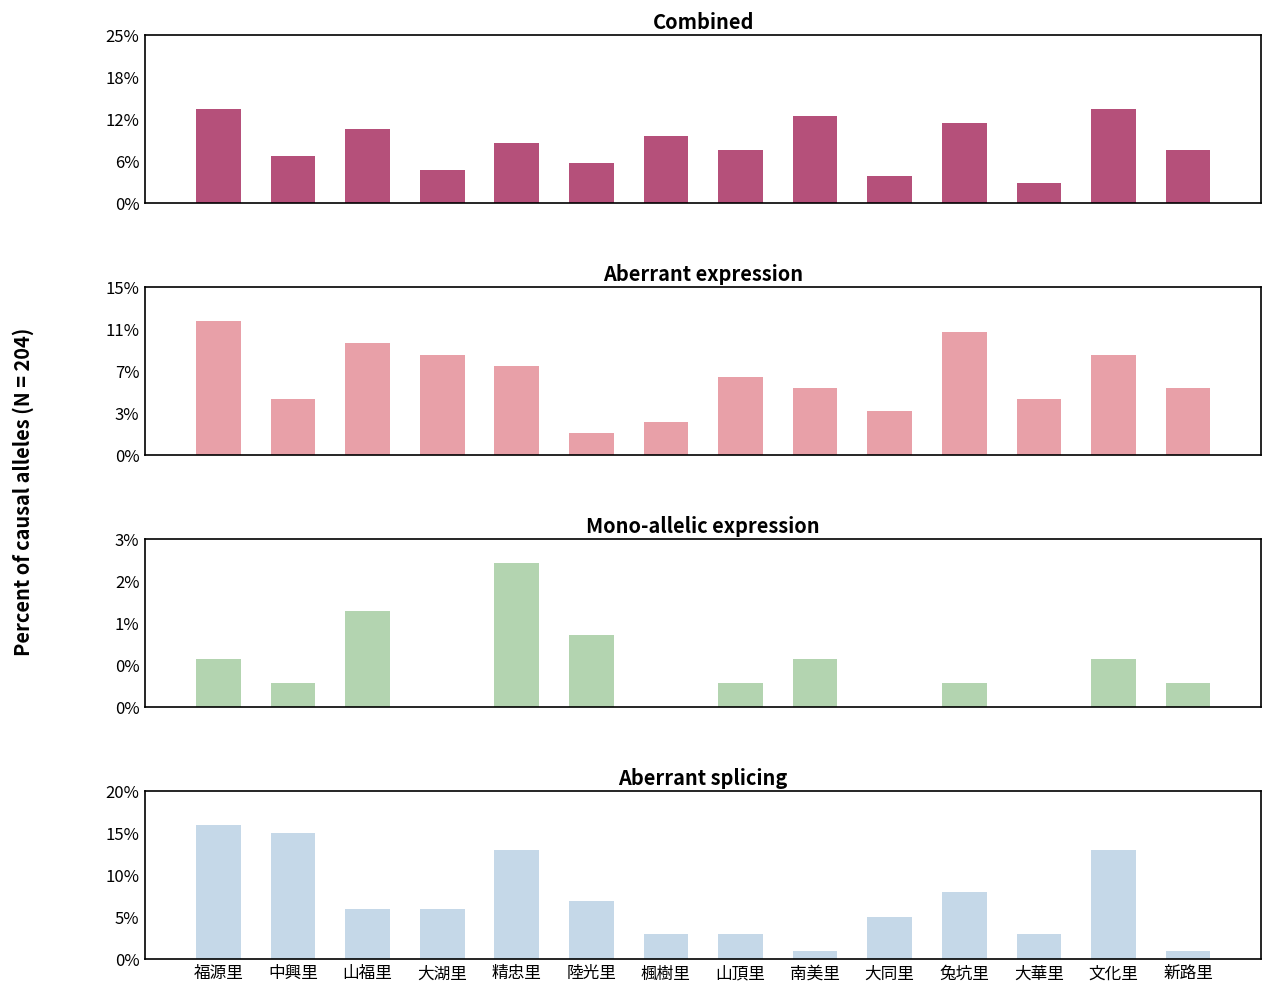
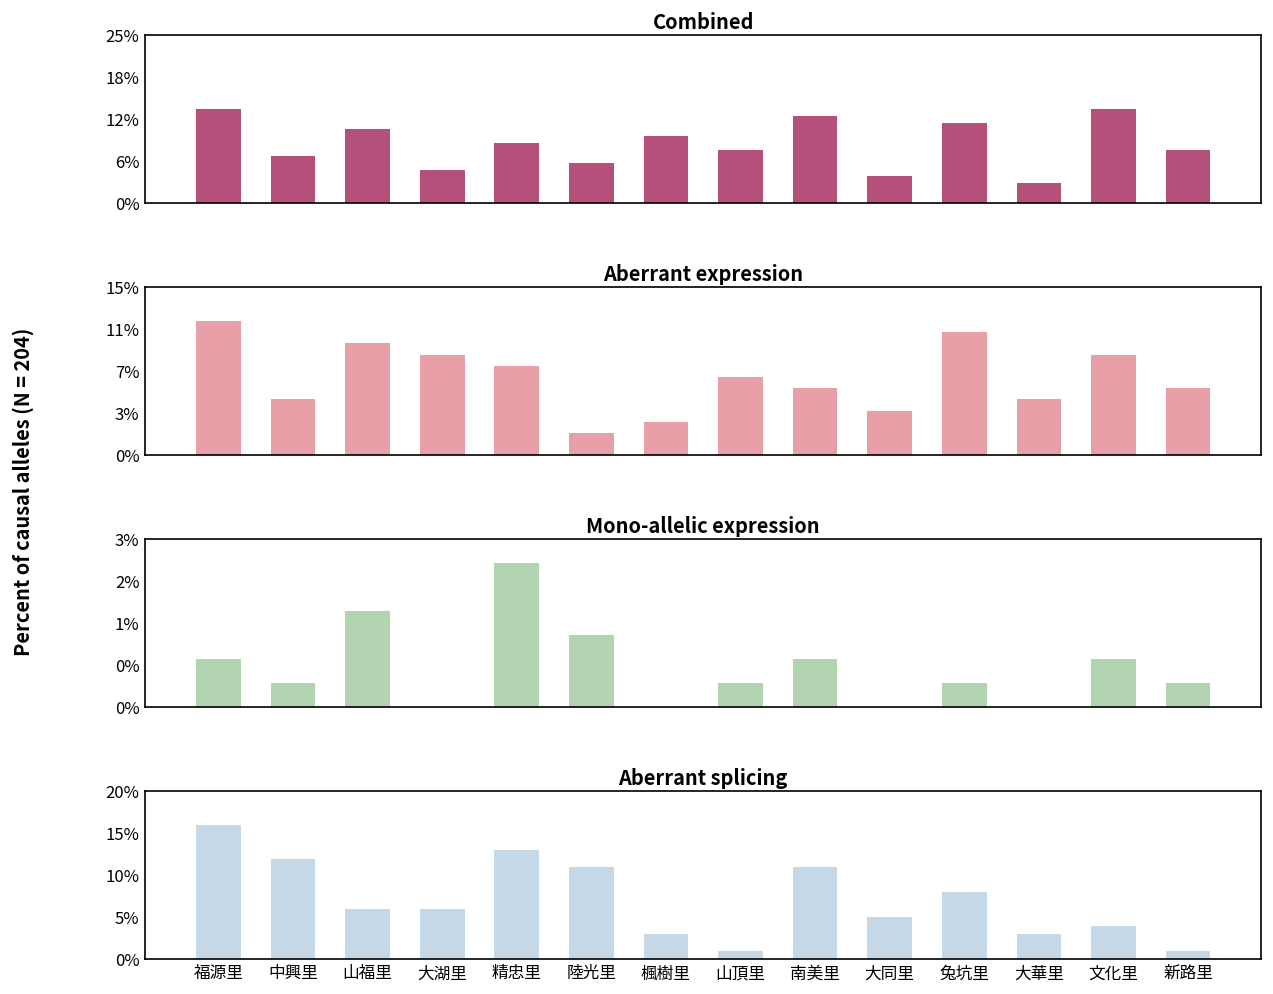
Aberrant splicing, 中興里: 15% -> 12%
Aberrant splicing, 陸光里: 7% -> 11%
Aberrant splicing, 山頂里: 3% -> 1%
Aberrant splicing, 南美里: 1% -> 11%
Aberrant splicing, 文化里: 13% -> 4%
